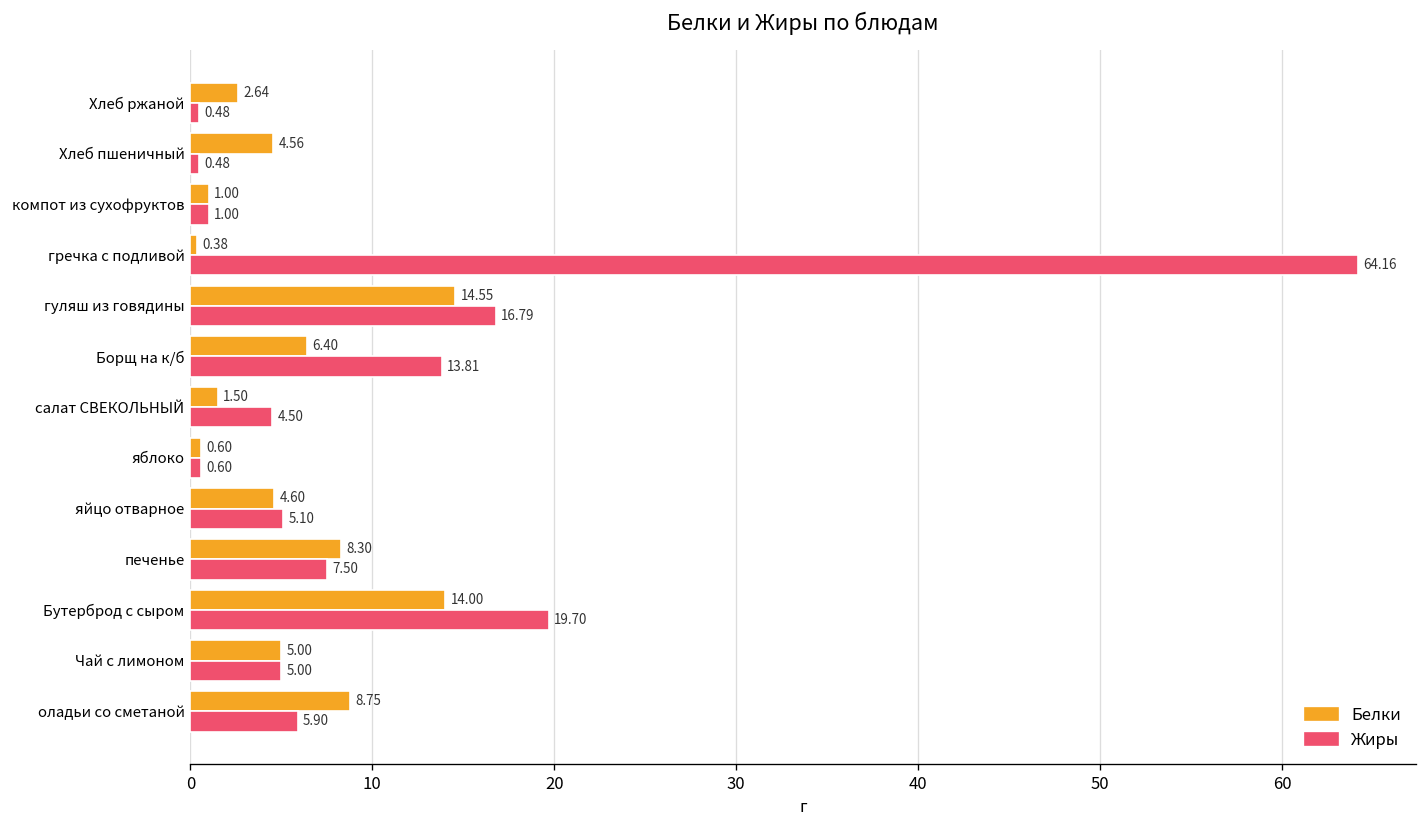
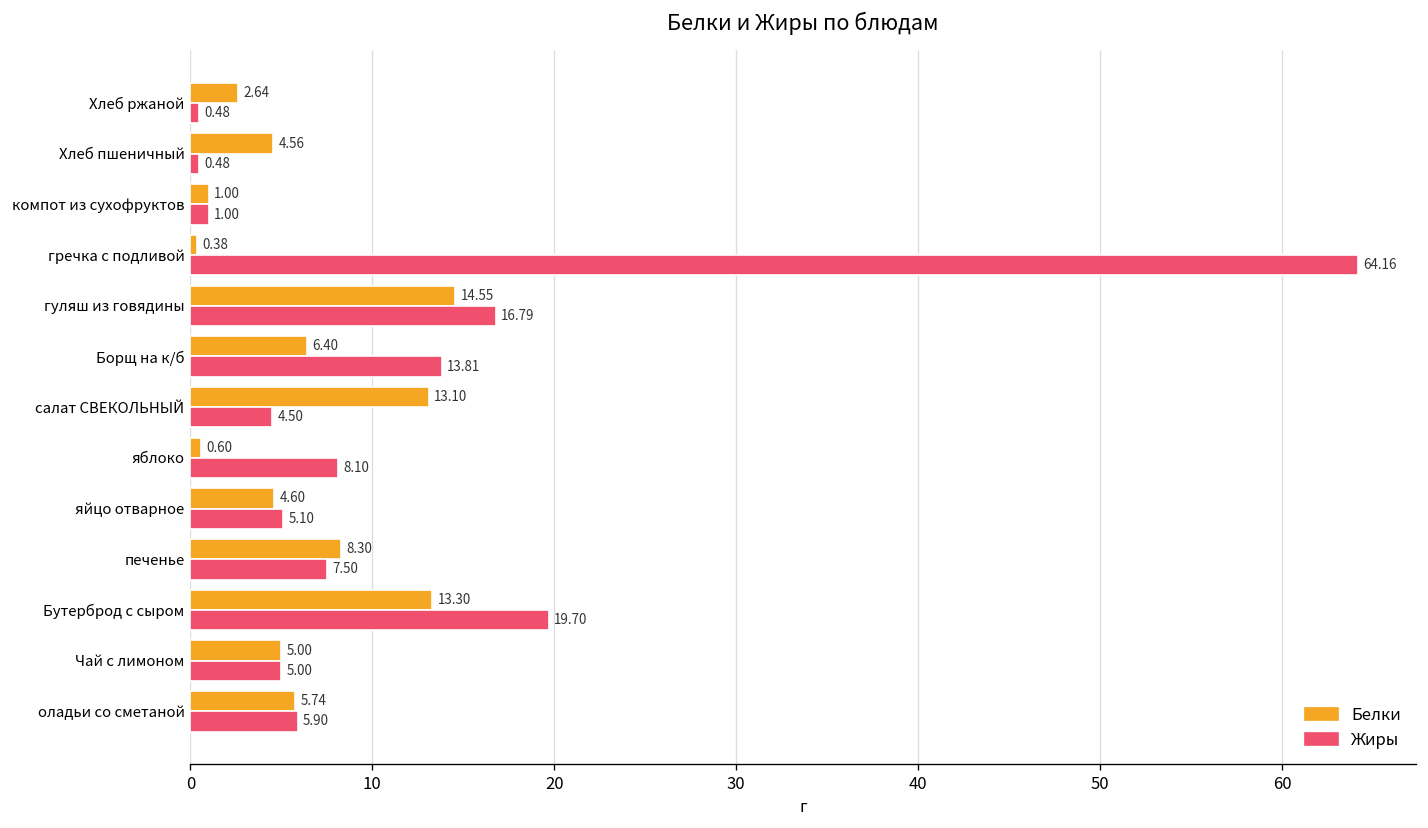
Белки, салат СВЕКОЛЬНЫЙ: 1.50 -> 13.10
Жиры, яблоко: 0.60 -> 8.10
Белки, Бутерброд с сыром: 14.00 -> 13.30
Белки, оладьи со сметаной: 8.75 -> 5.74
